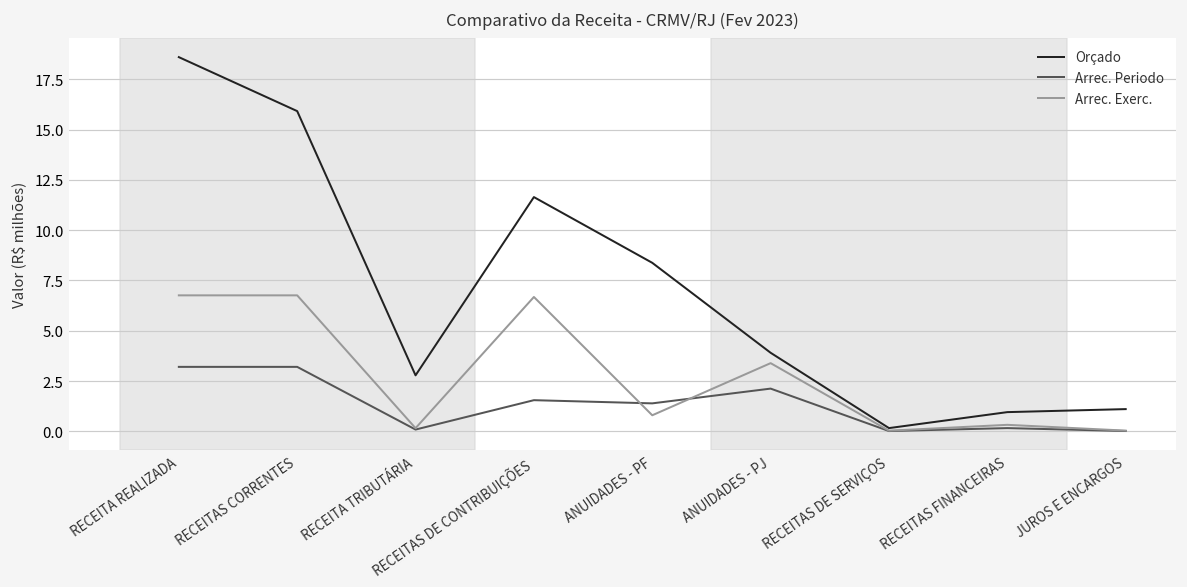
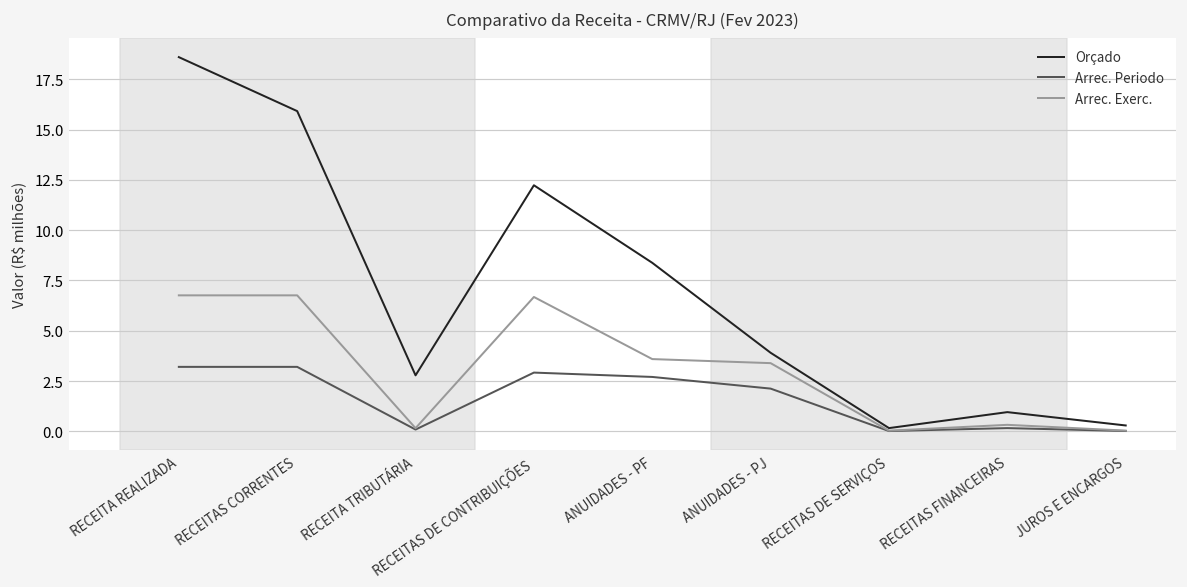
Orçado, RECEITAS DE CONTRIBUIÇÕES: 11.6 -> 12.2
Arrec. Periodo, RECEITAS DE CONTRIBUIÇÕES: 1.5 -> 2.9
Arrec. Periodo, ANUIDADES - PF: 1.4 -> 2.7
Arrec. Exerc., ANUIDADES - PF: 0.8 -> 3.6
Orçado, JUROS E ENCARGOS: 1.1 -> 0.3
